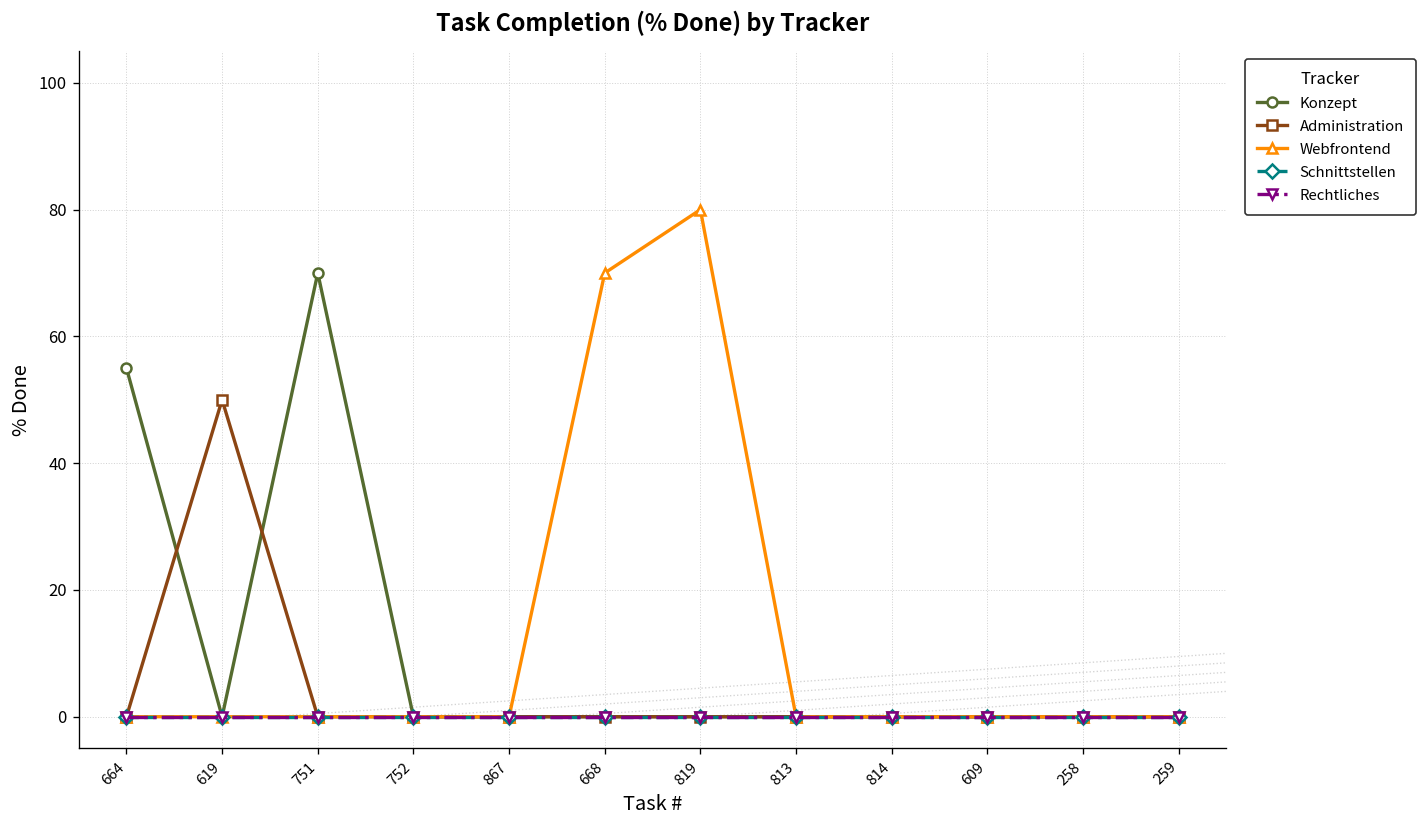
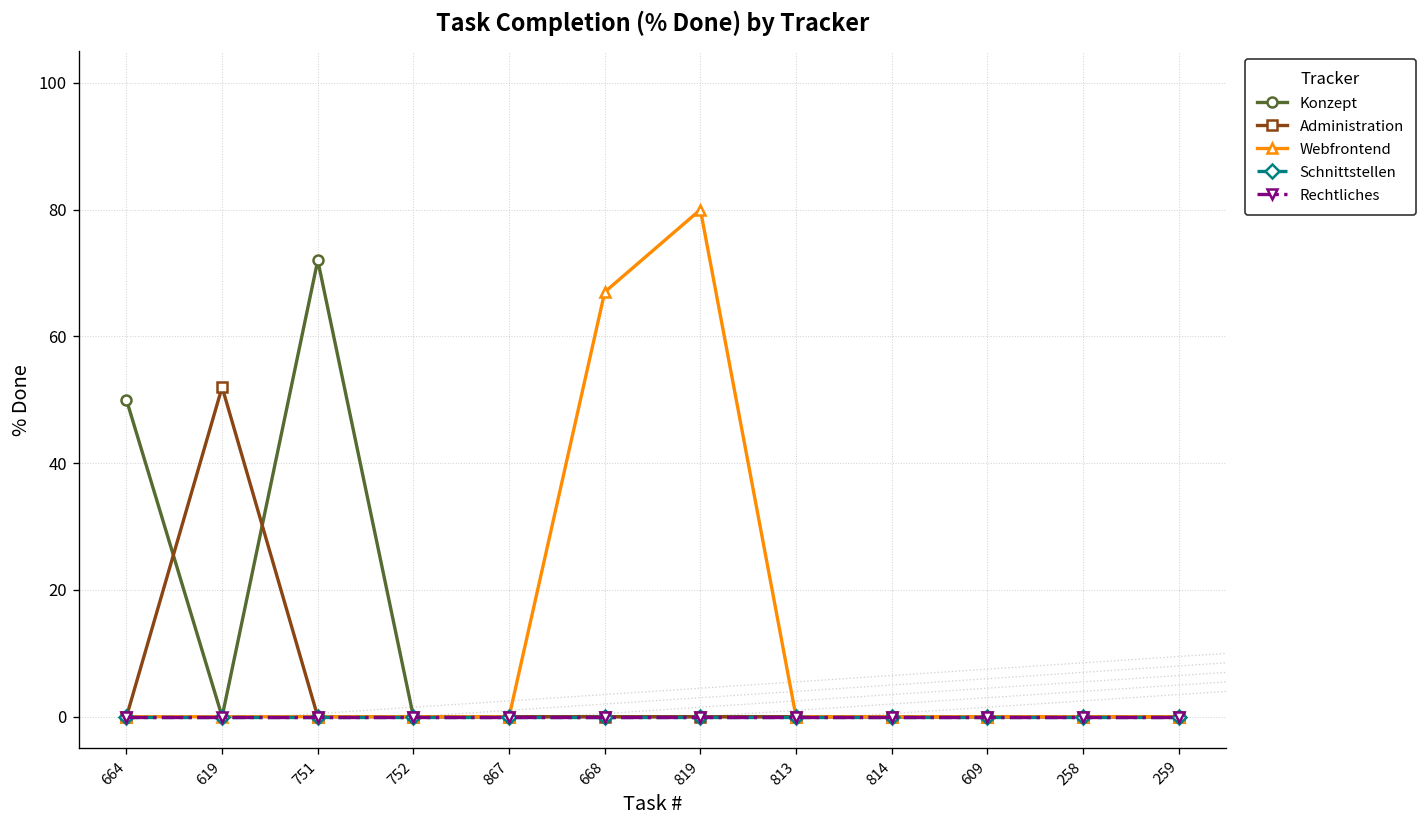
Konzept, 664: 55 -> 50
Administration, 619: 50 -> 52
Konzept, 751: 70 -> 72
Webfrontend, 668: 70 -> 67
